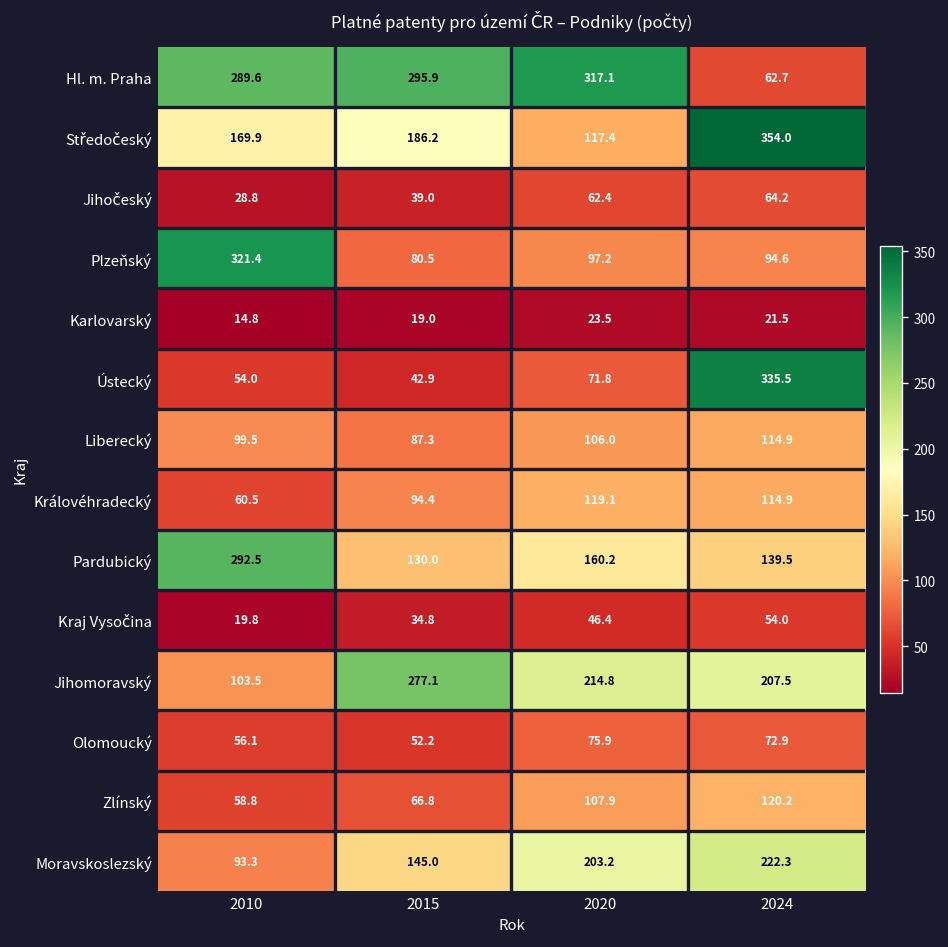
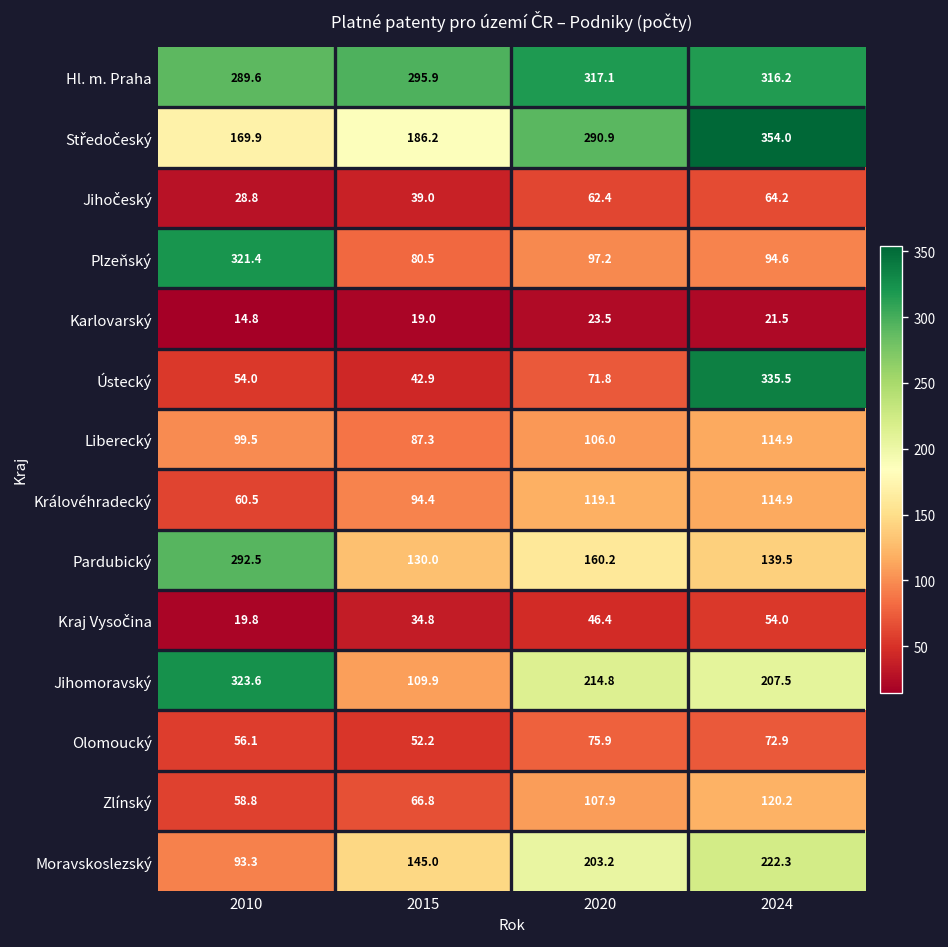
Hl. m. Praha, 2024: 62.7 -> 316.2
Středočeský, 2020: 117.4 -> 290.9
Jihomoravský, 2010: 103.5 -> 323.6
Jihomoravský, 2015: 277.1 -> 109.9
